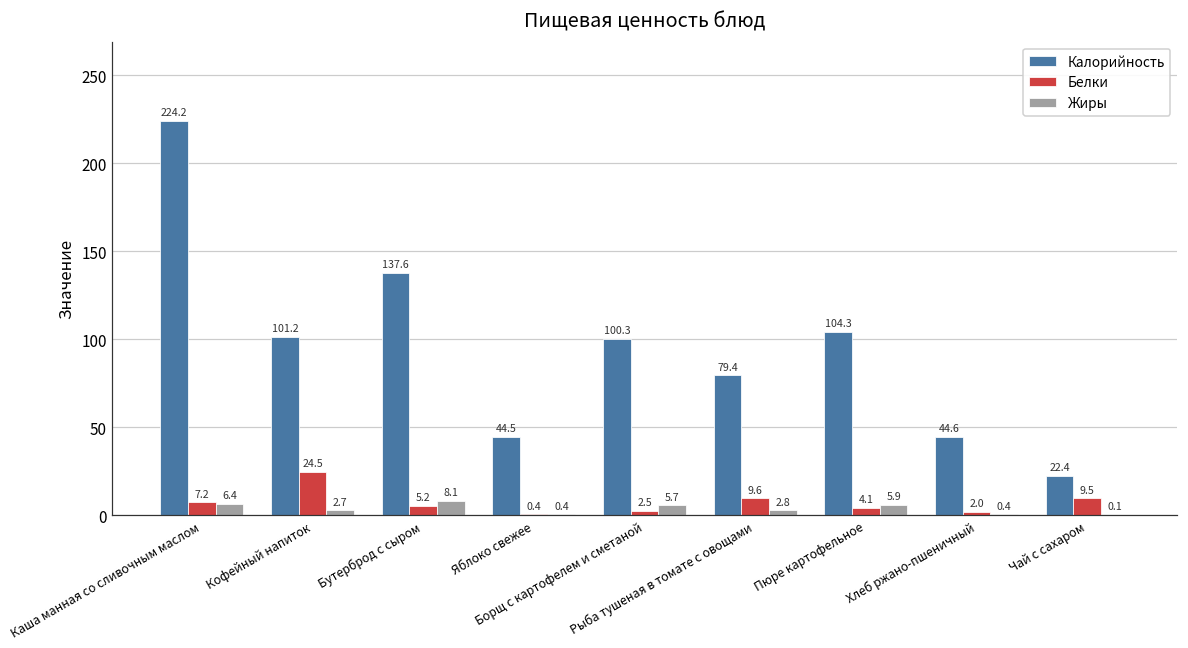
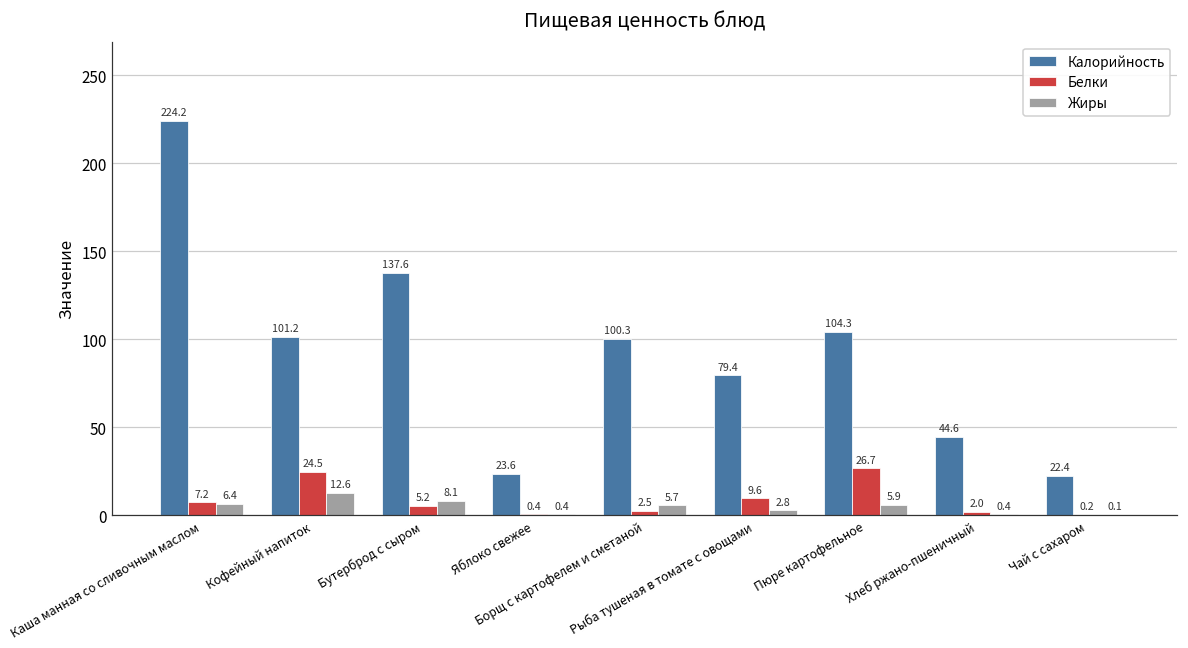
Жиры, Кофейный напиток: 2.7 -> 12.6
Калорийность, Яблоко свежее: 44.5 -> 23.6
Белки, Пюре картофельное: 4.1 -> 26.7
Белки, Чай с сахаром: 9.5 -> 0.2
